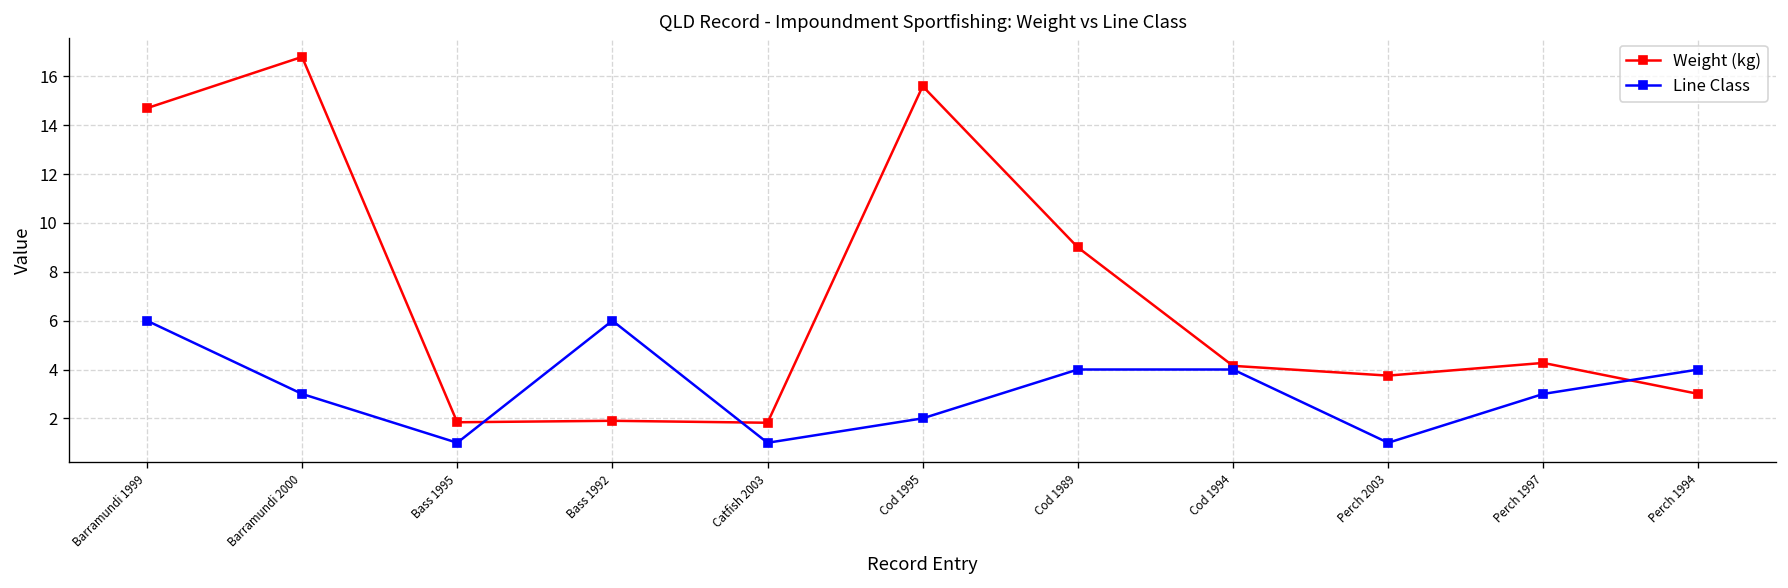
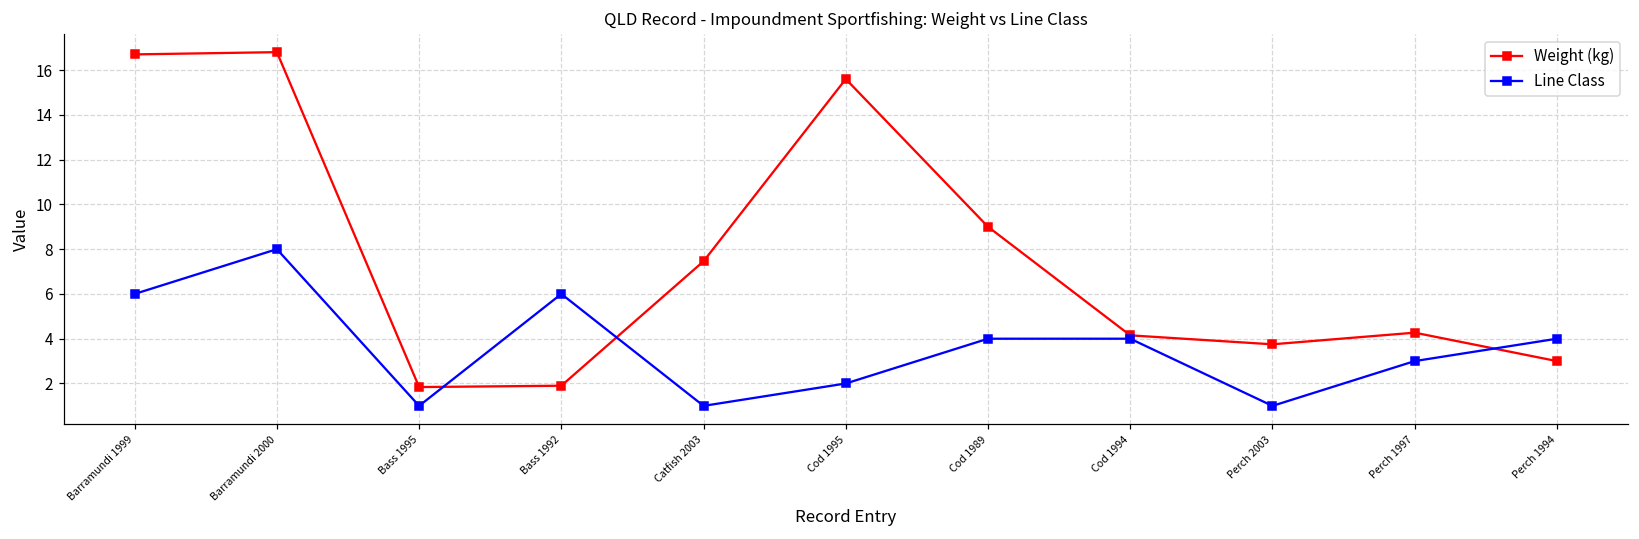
Weight (kg), Barramundi 1999: 14.7 -> 16.7
Line Class, Barramundi 2000: 3 -> 8
Weight (kg), Catfish 2003: 1.8 -> 7.5
